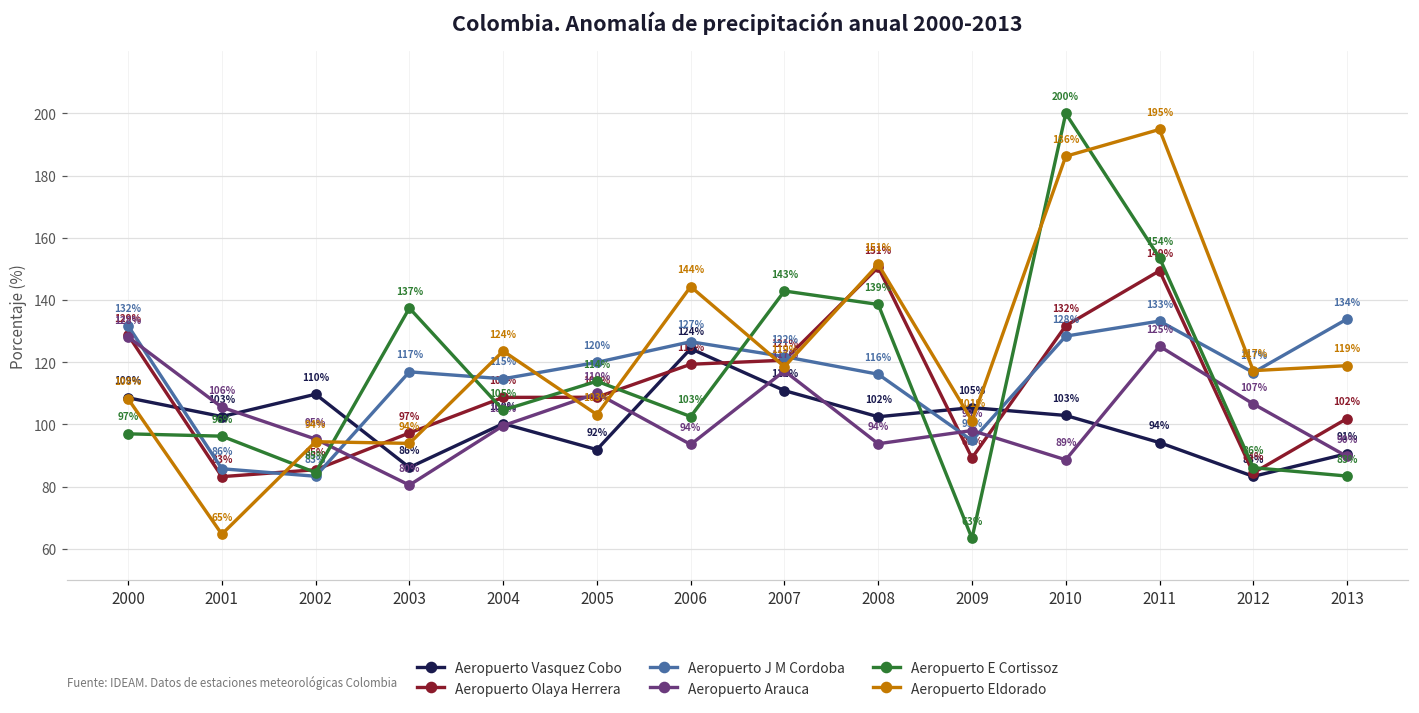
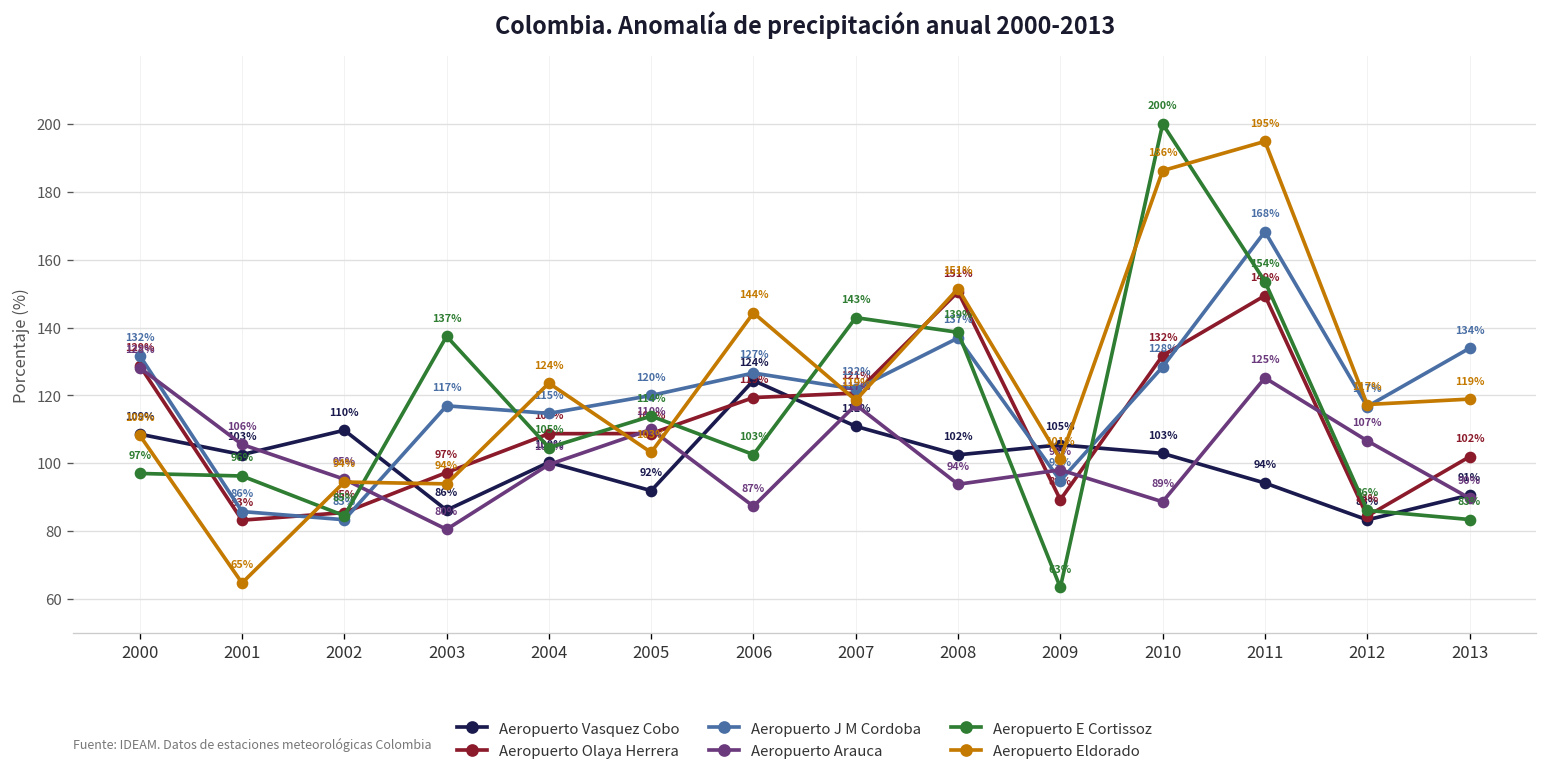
Aeropuerto Arauca, 2006: 94% -> 87%
Aeropuerto J M Cordoba, 2008: 116% -> 137%
Aeropuerto J M Cordoba, 2011: 133% -> 168%
